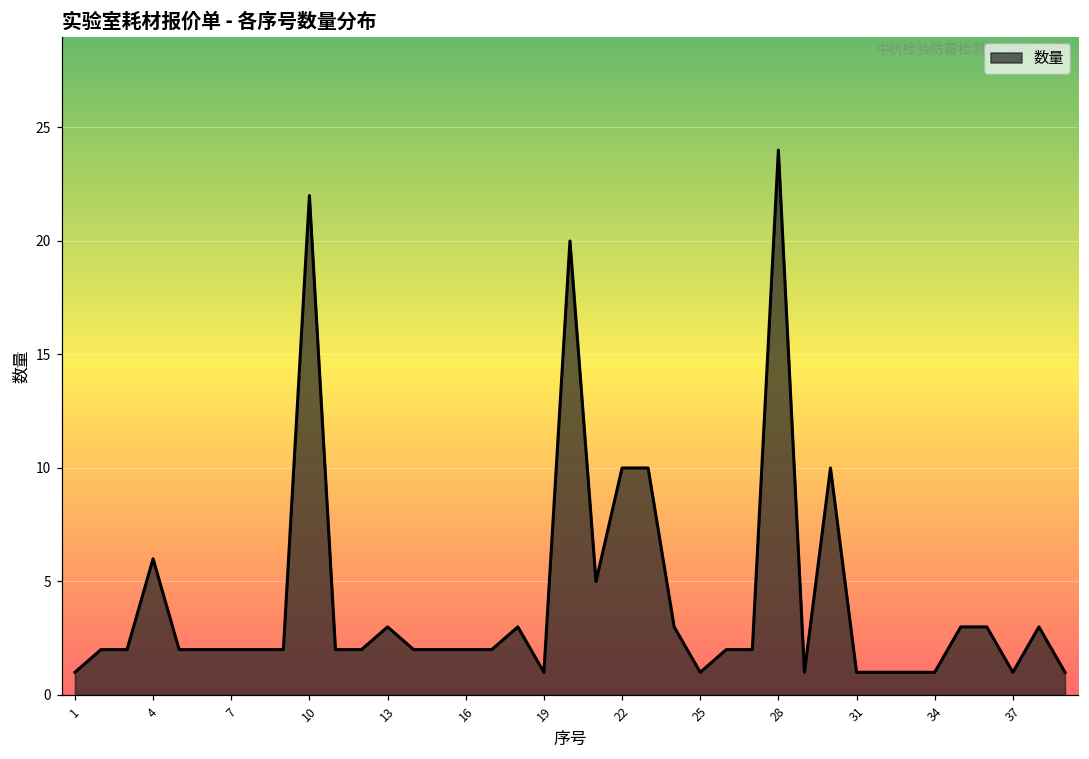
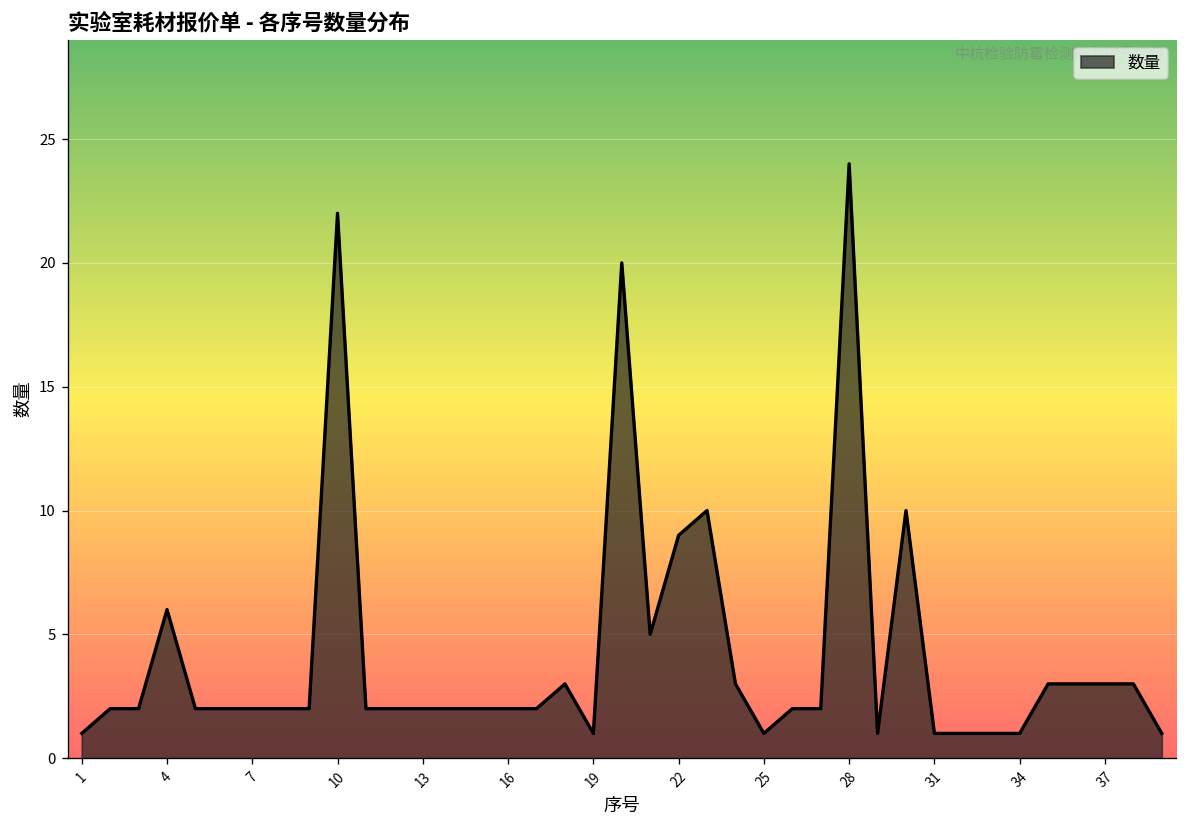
13: 3 -> 2
22: 10 -> 9
37: 1 -> 3
